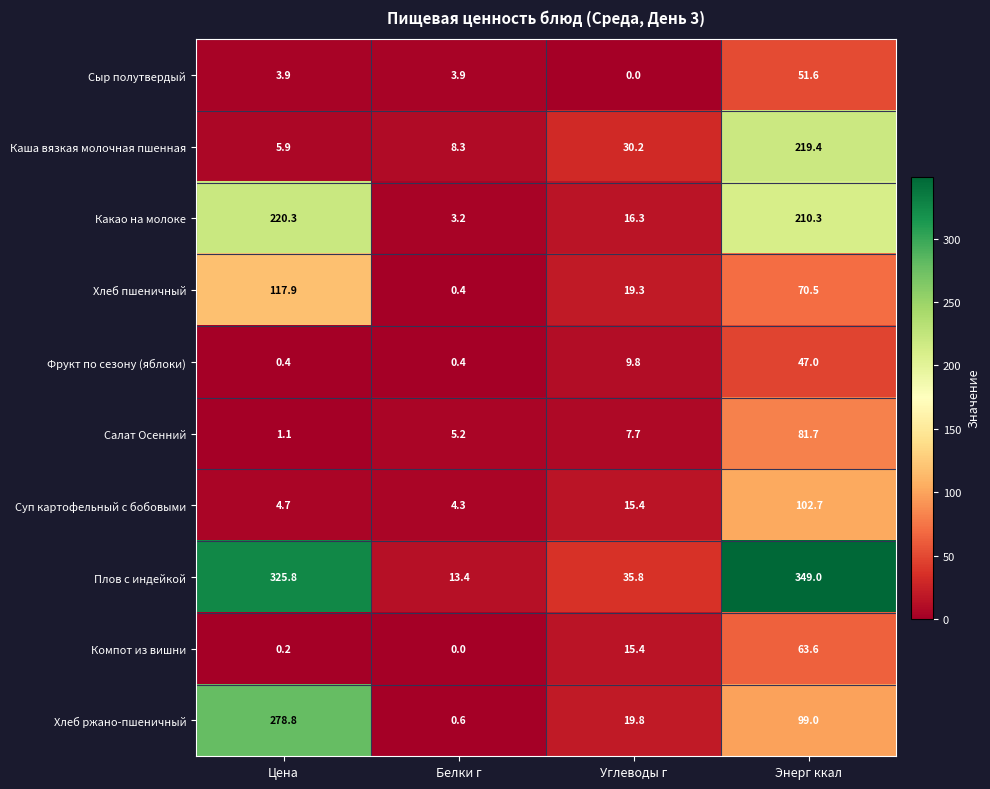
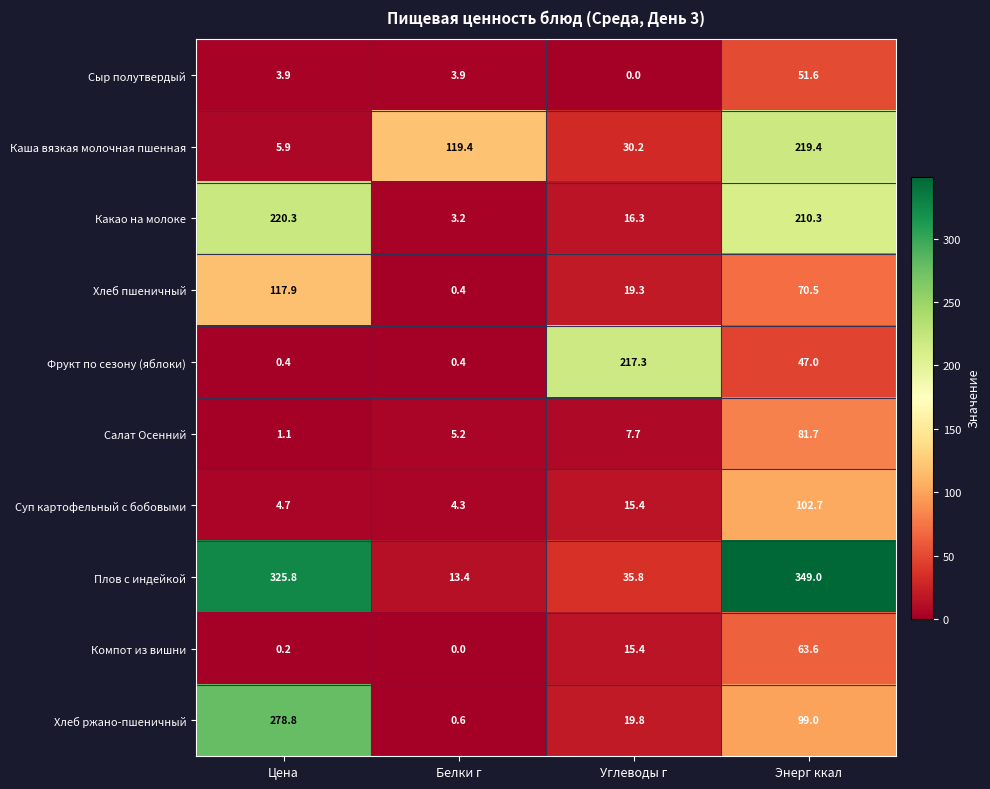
Каша вязкая молочная пшенная, Белки г: 8.3 -> 119.4
Фрукт по сезону (яблоки), Углеводы г: 9.8 -> 217.3
